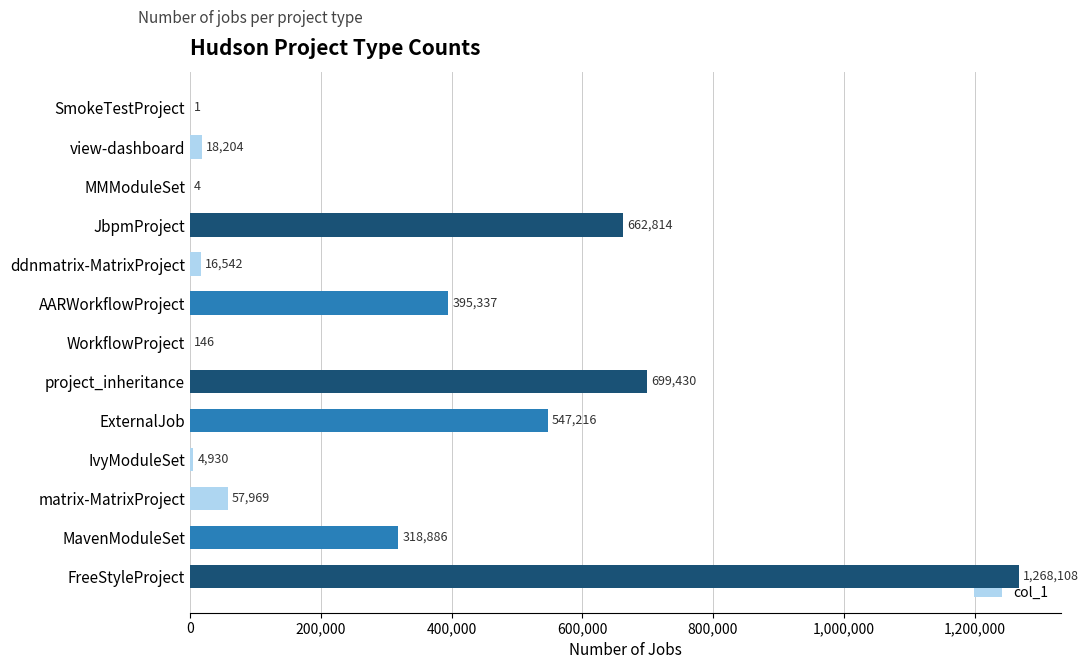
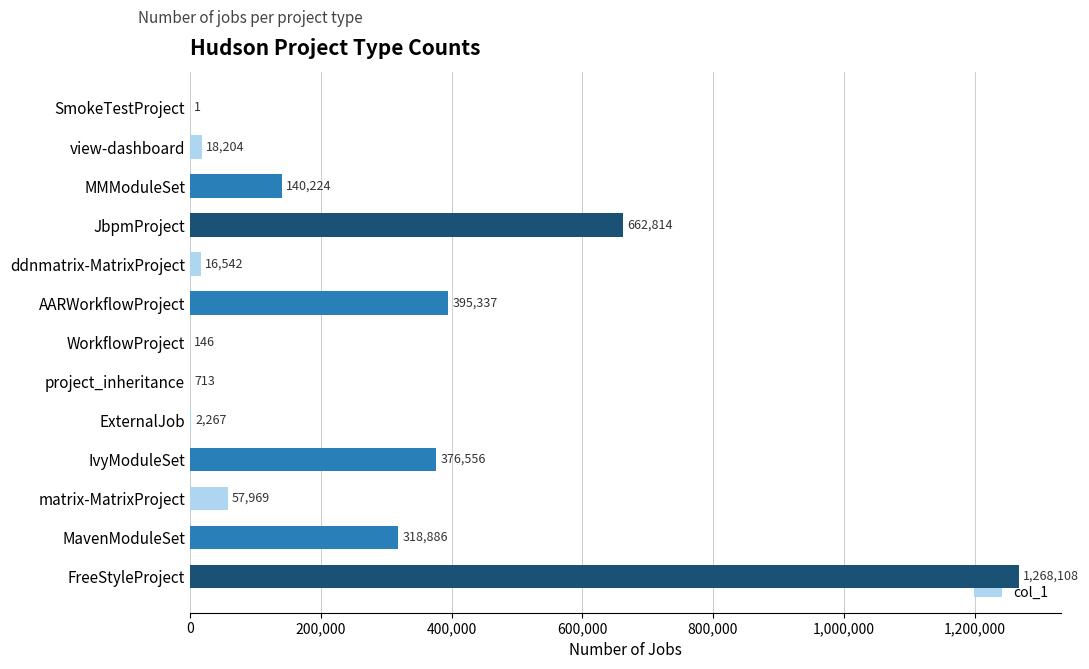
MMModuleSet: 4 -> 140,224
project_inheritance: 699,430 -> 713
ExternalJob: 547,216 -> 2,267
IvyModuleSet: 4,930 -> 376,556
